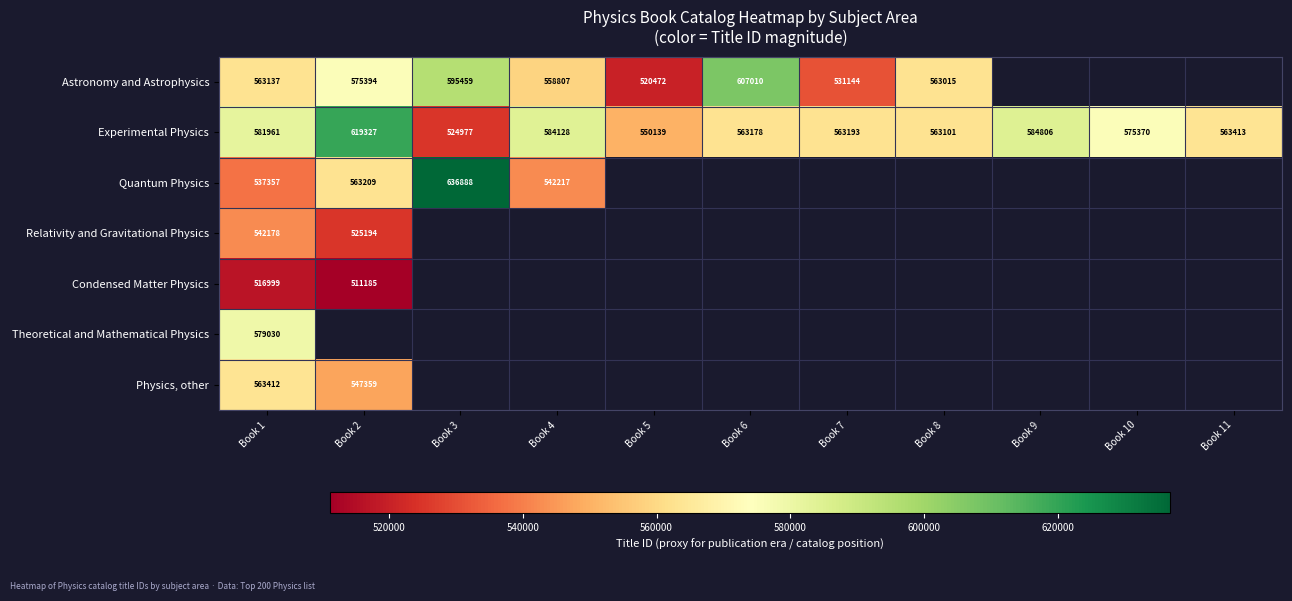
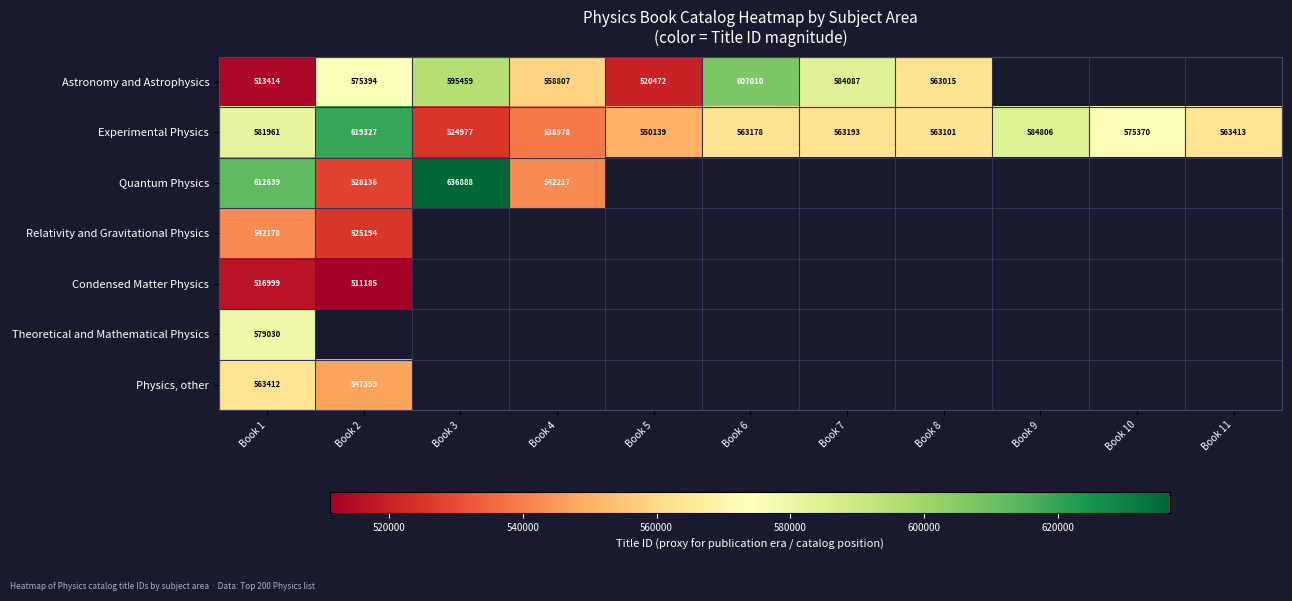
Astronomy and Astrophysics, Book 1: 563137 -> 513414
Astronomy and Astrophysics, Book 7: 531144 -> 584087
Experimental Physics, Book 4: 584128 -> 538978
Quantum Physics, Book 1: 537357 -> 612639
Quantum Physics, Book 2: 563209 -> 528136
